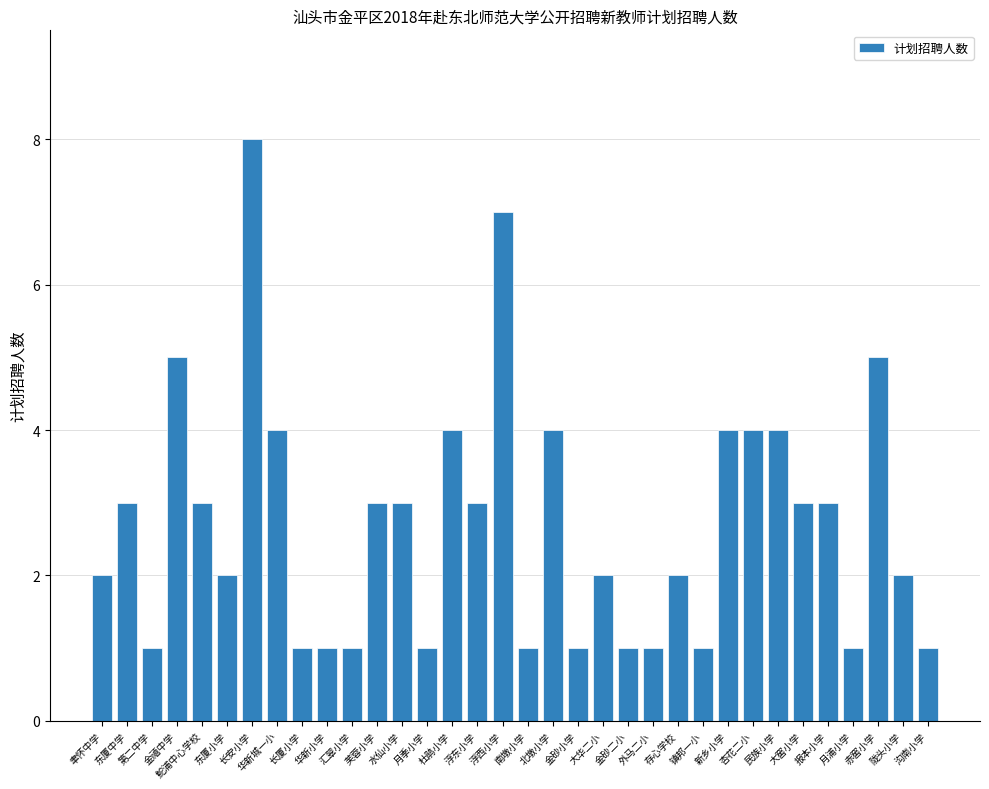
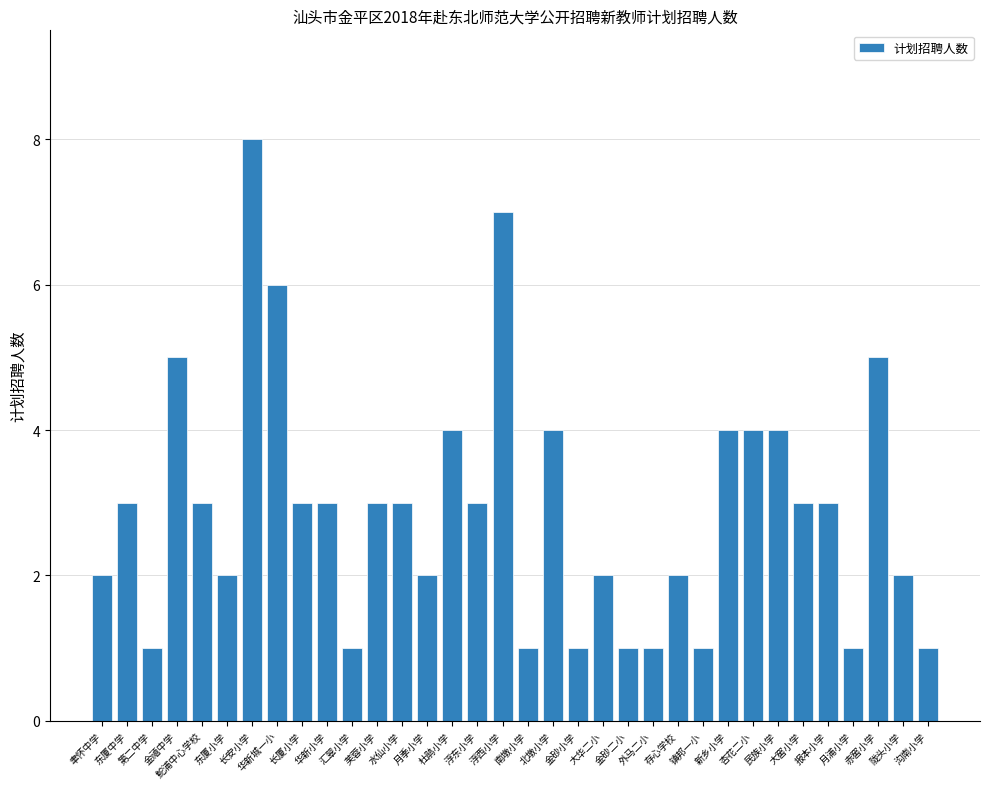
华新城一小: 4 -> 6
长厦小学: 1 -> 3
华新小学: 1 -> 3
月季小学: 1 -> 2
